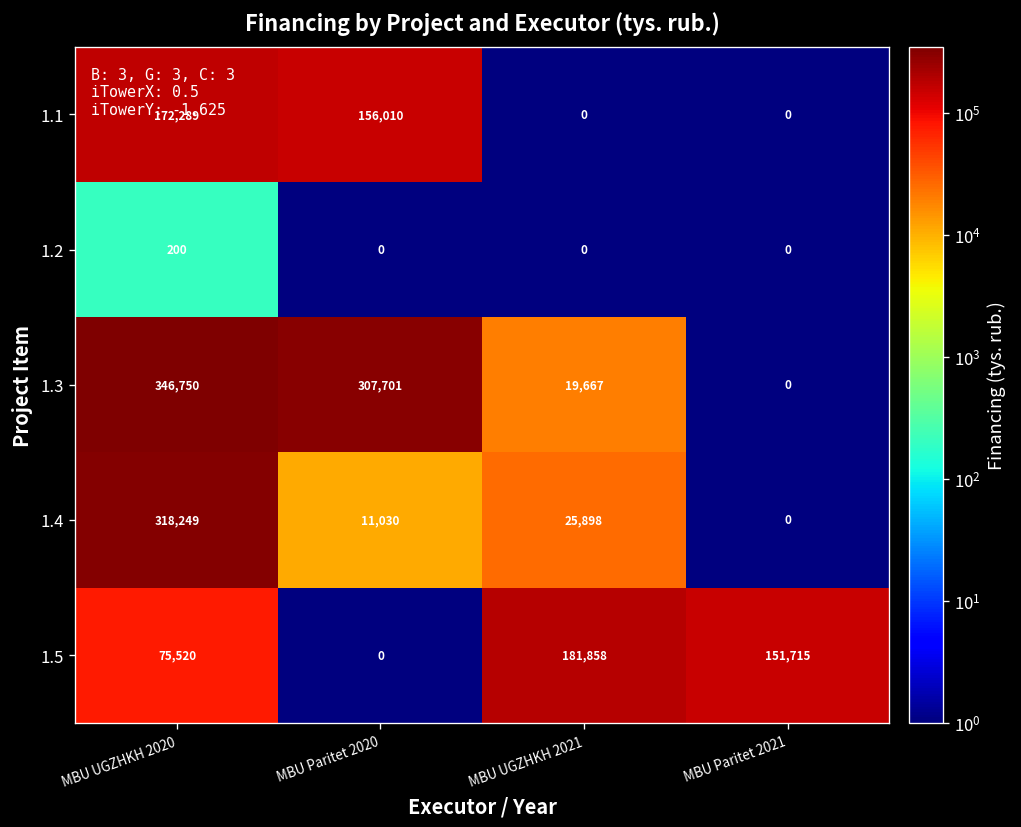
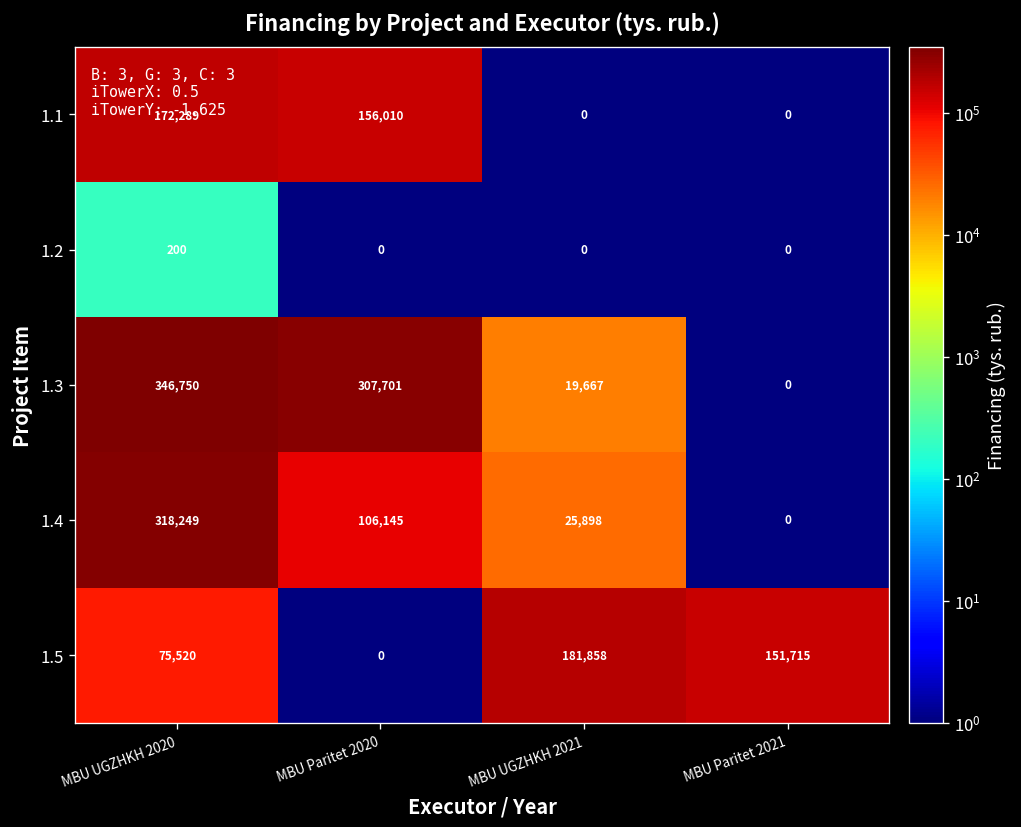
1.4, MBU Paritet 2020: 11,030 -> 106,145
